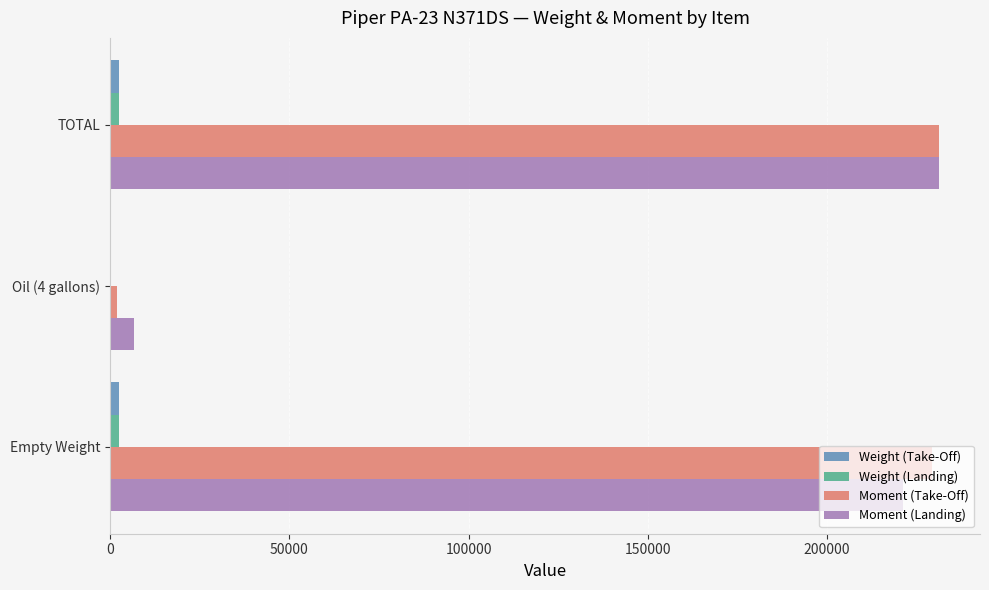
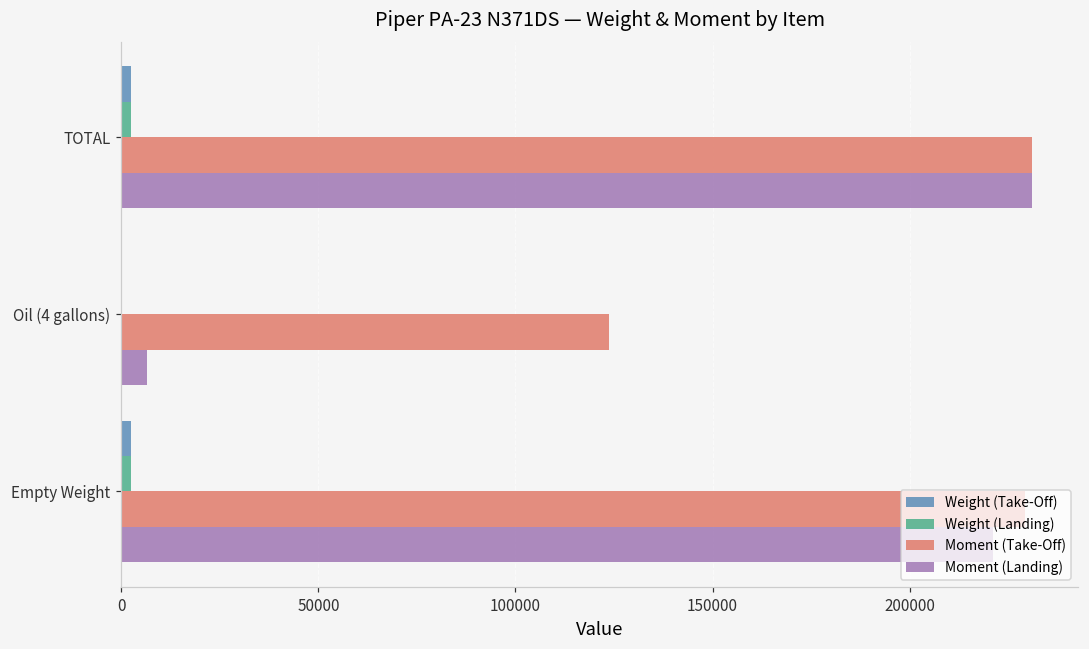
Moment (Take-Off), Oil (4 gallons): 2000 -> 124000
